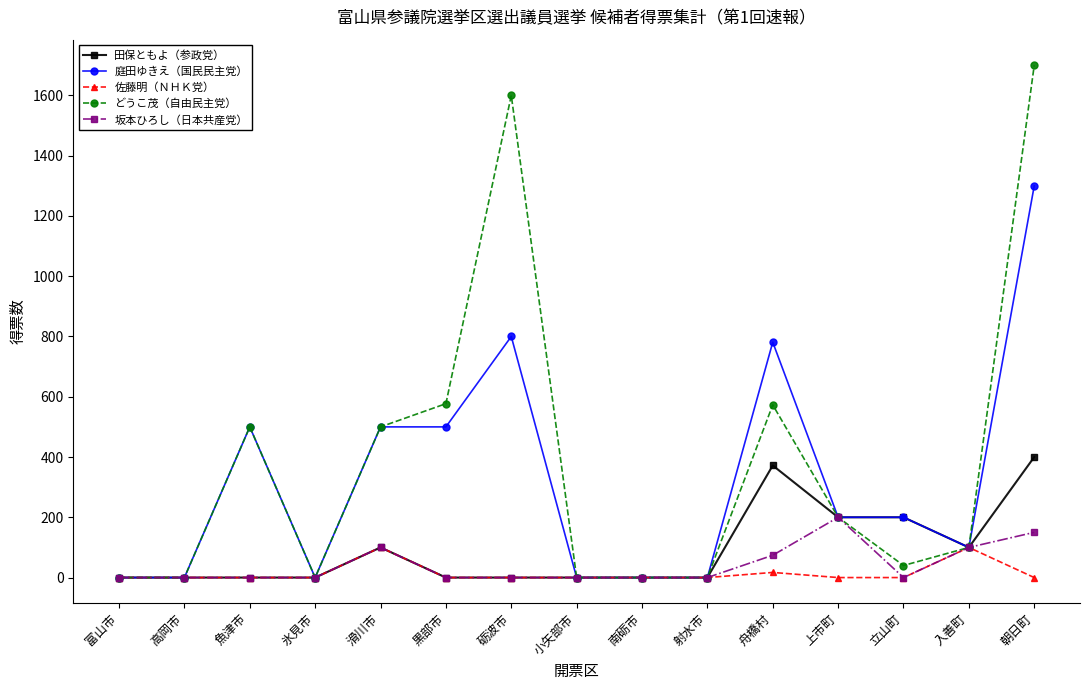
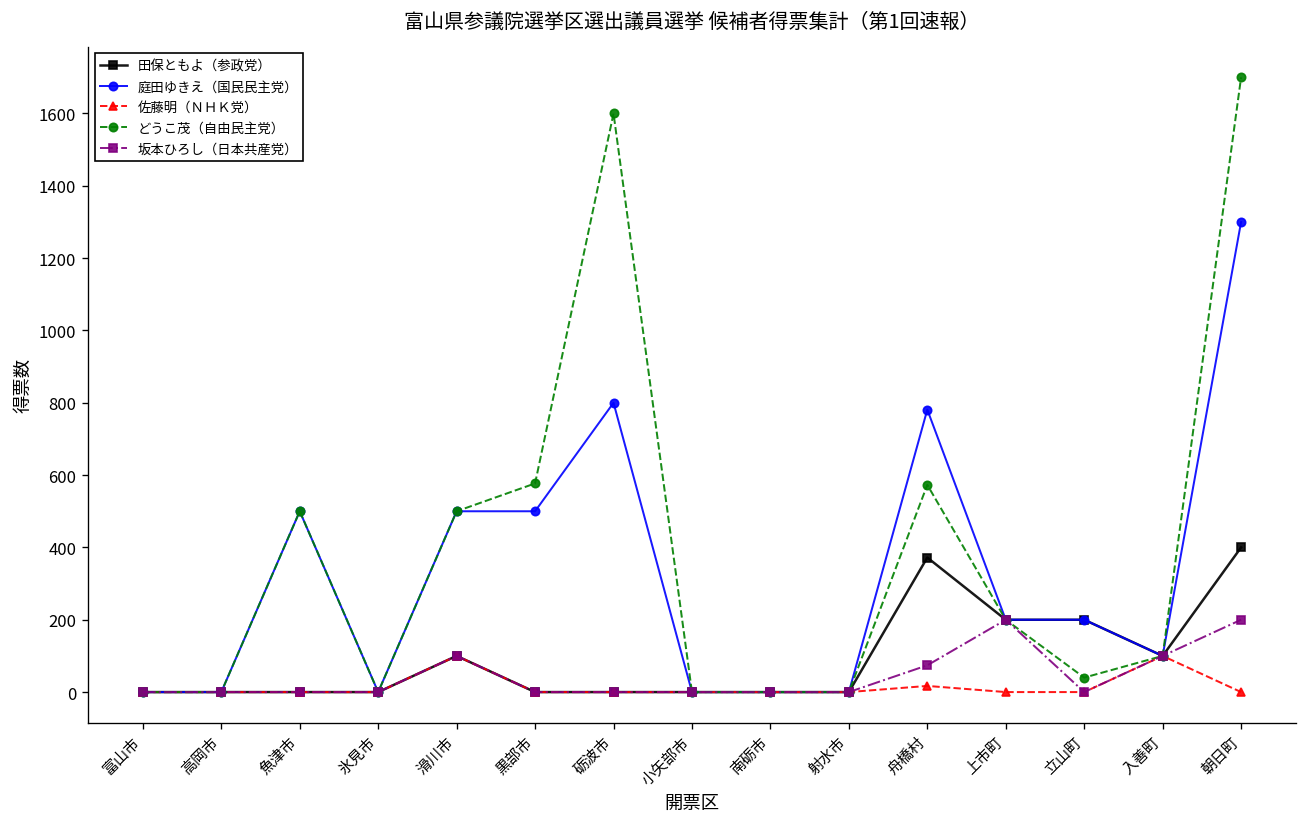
坂本ひろし（日本共産党）, 朝日町: 150 -> 200
